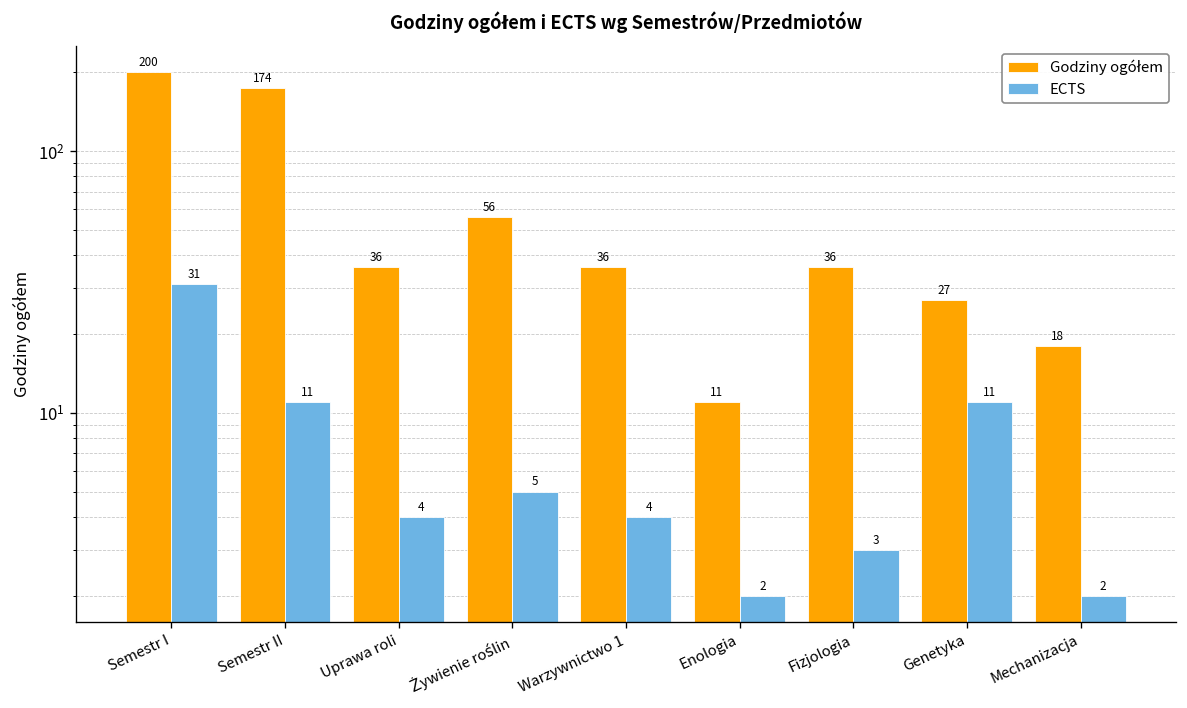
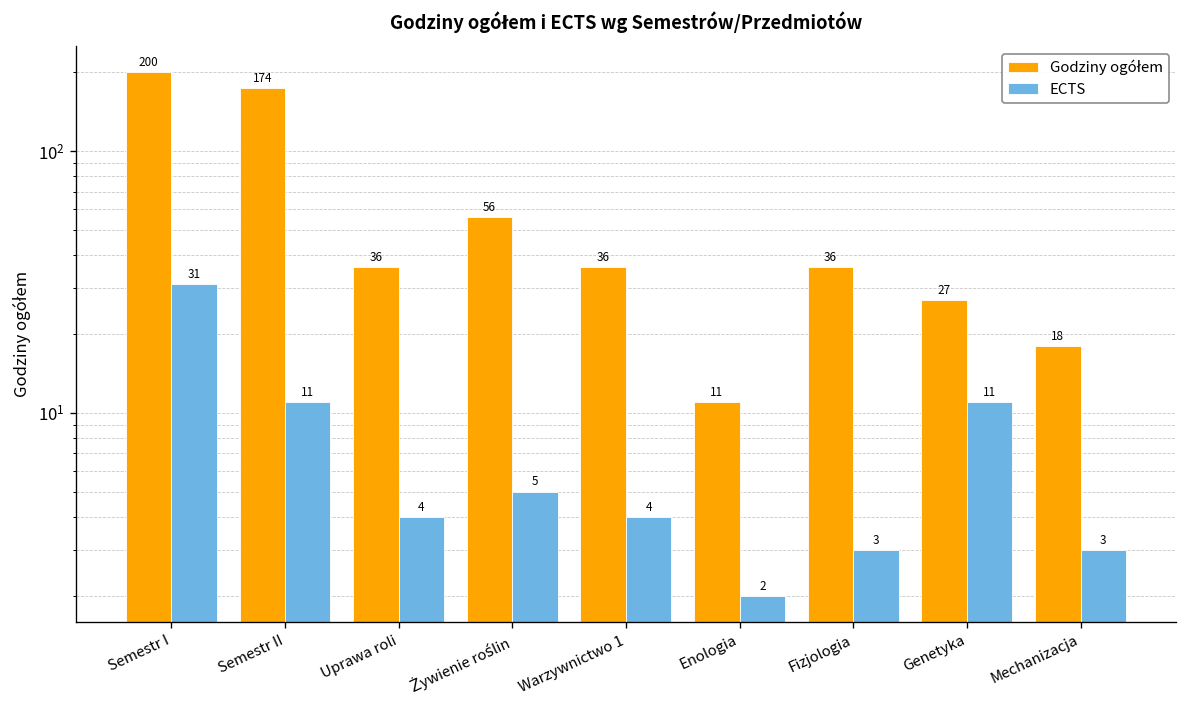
ECTS, Mechanizacja: 2 -> 3
